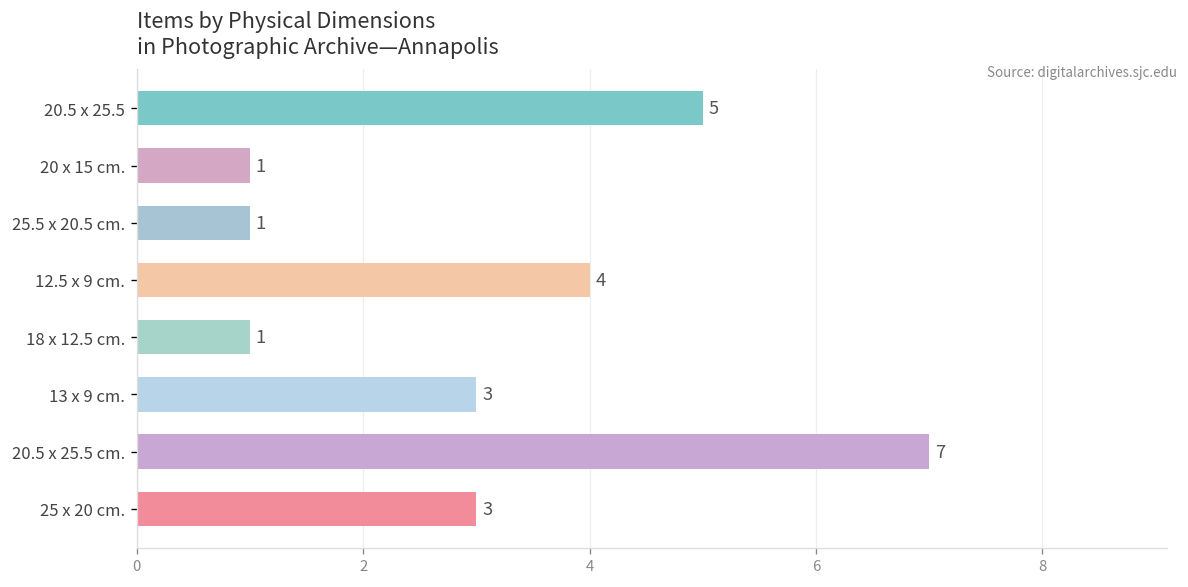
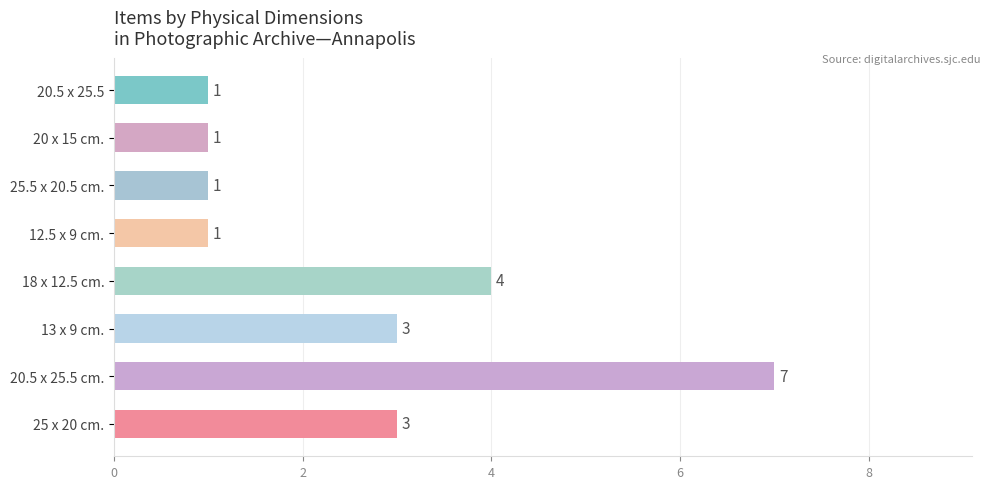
20.5 x 25.5: 5 -> 1
12.5 x 9 cm.: 4 -> 1
18 x 12.5 cm.: 1 -> 4
